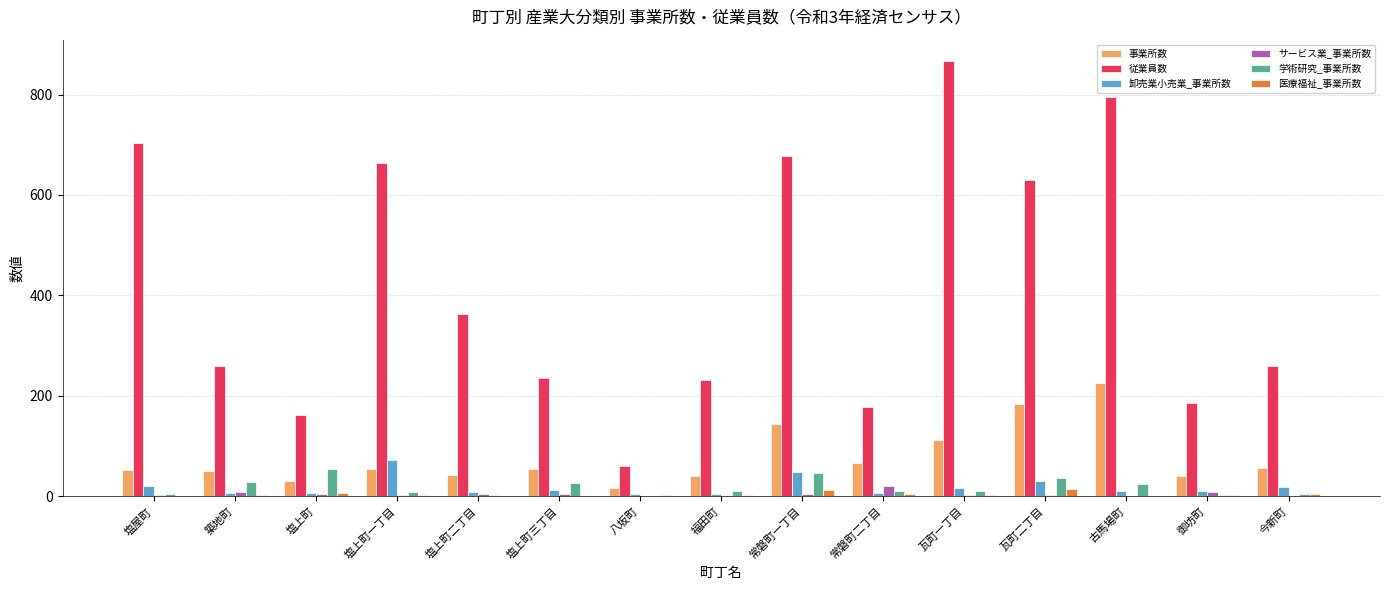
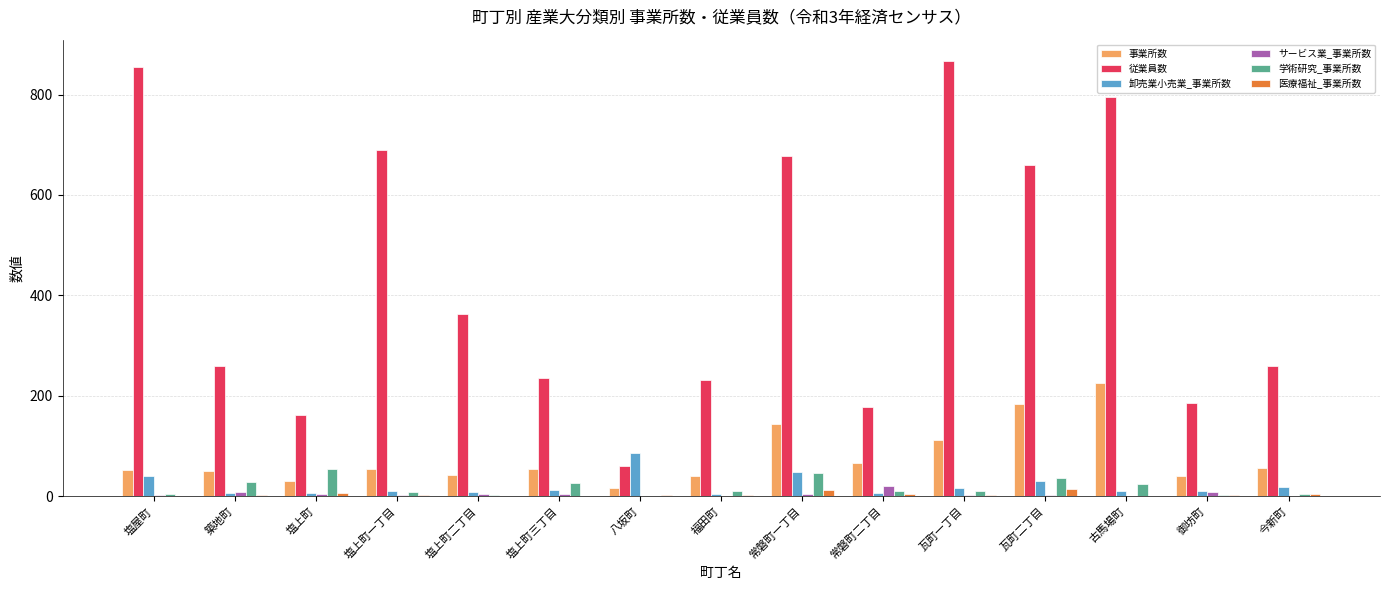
従業員数, 塩屋町: 700 -> 860
卸売業小売業_事業所数, 塩屋町: 20 -> 40
従業員数, 塩上町一丁目: 660 -> 690
卸売業小売業_事業所数, 塩上町一丁目: 70 -> 10
卸売業小売業_事業所数, 八坂町: 0 -> 90
従業員数, 瓦町二丁目: 630 -> 660
